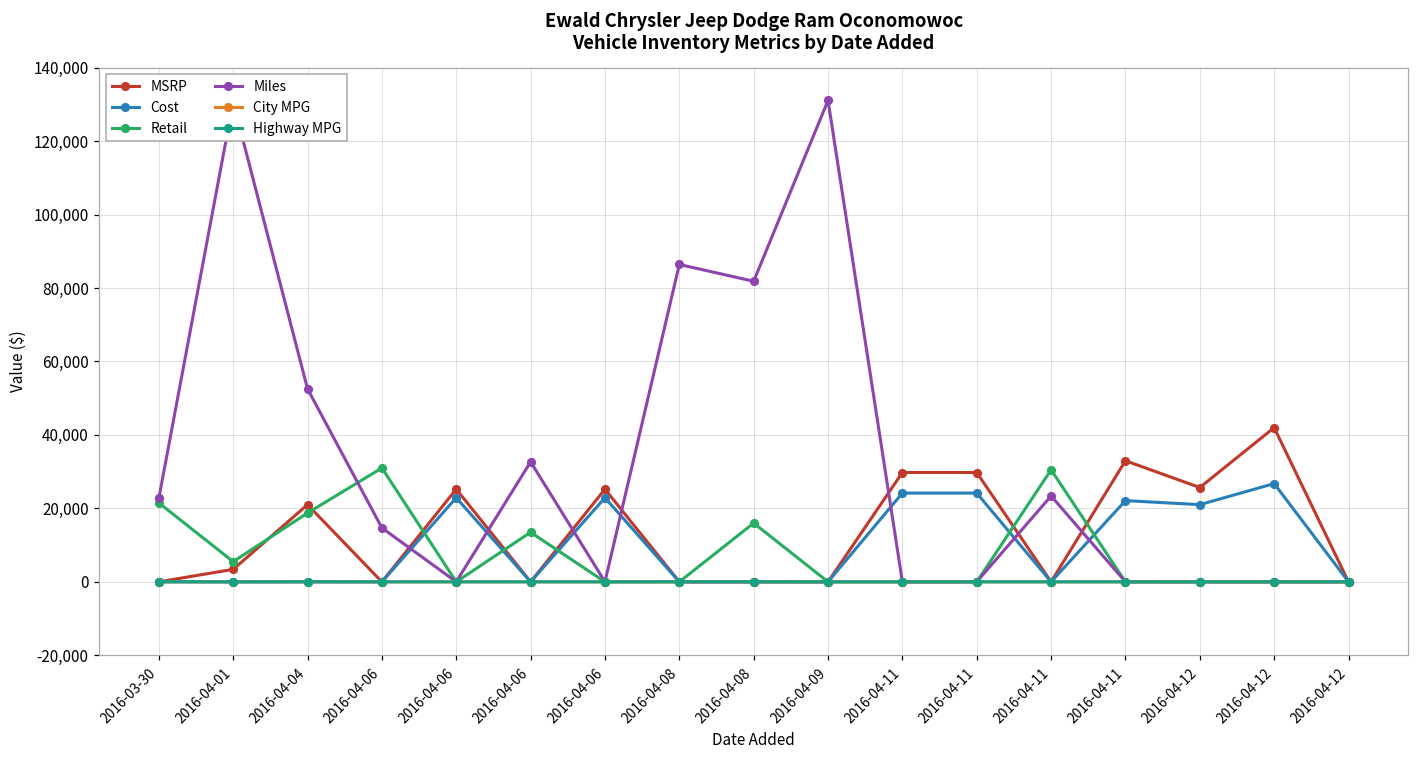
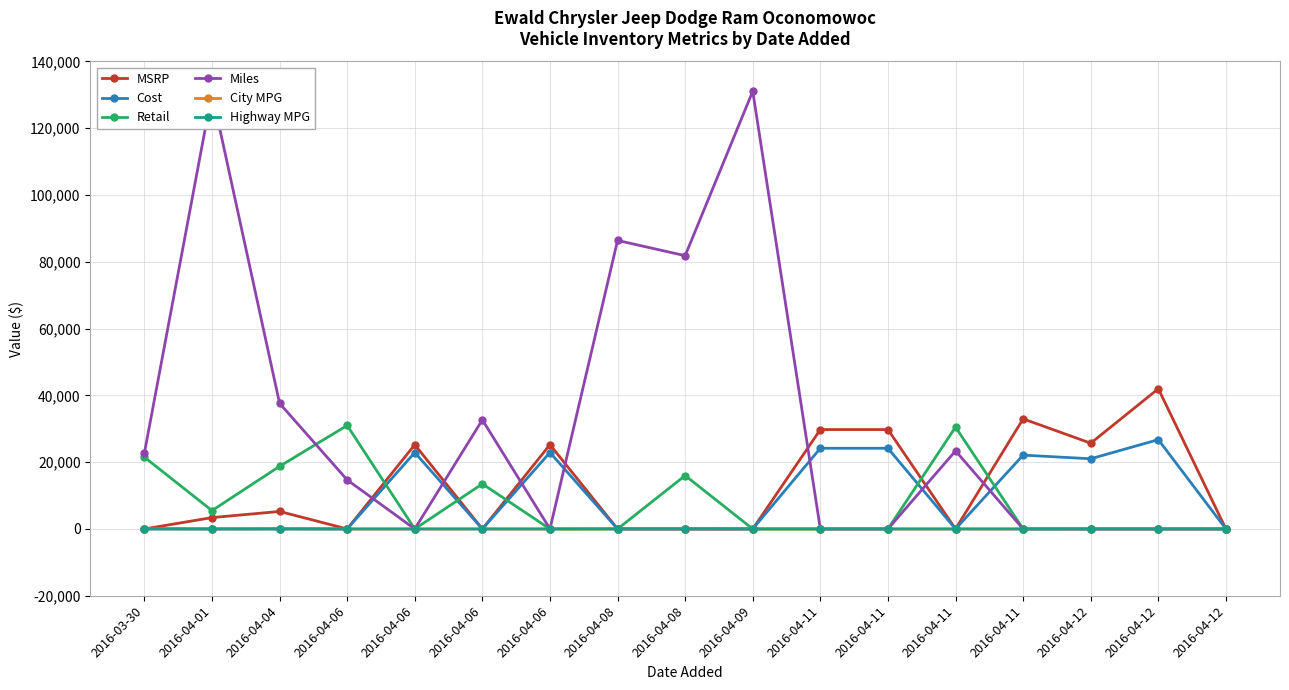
MSRP, 2016-04-04: 21,000 -> 5,000
Miles, 2016-04-04: 53,000 -> 38,000
